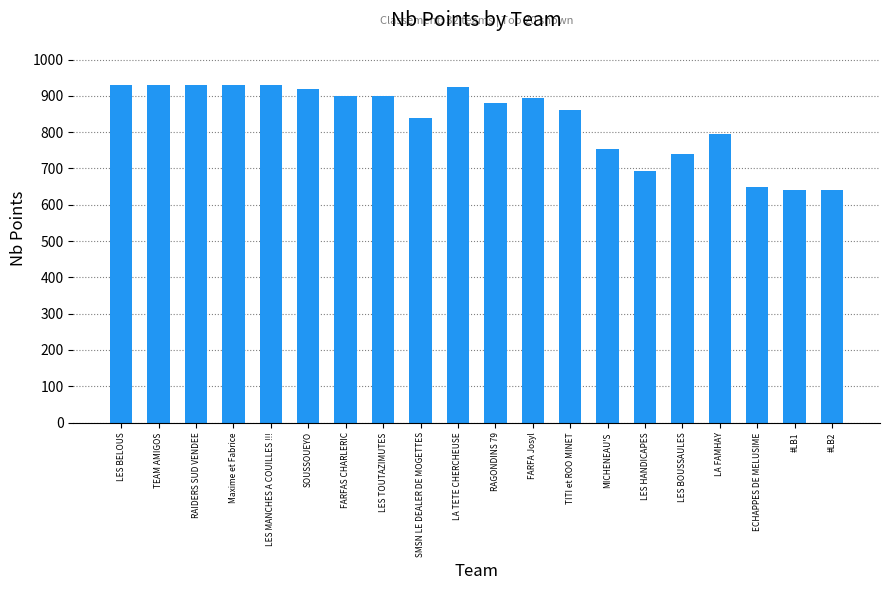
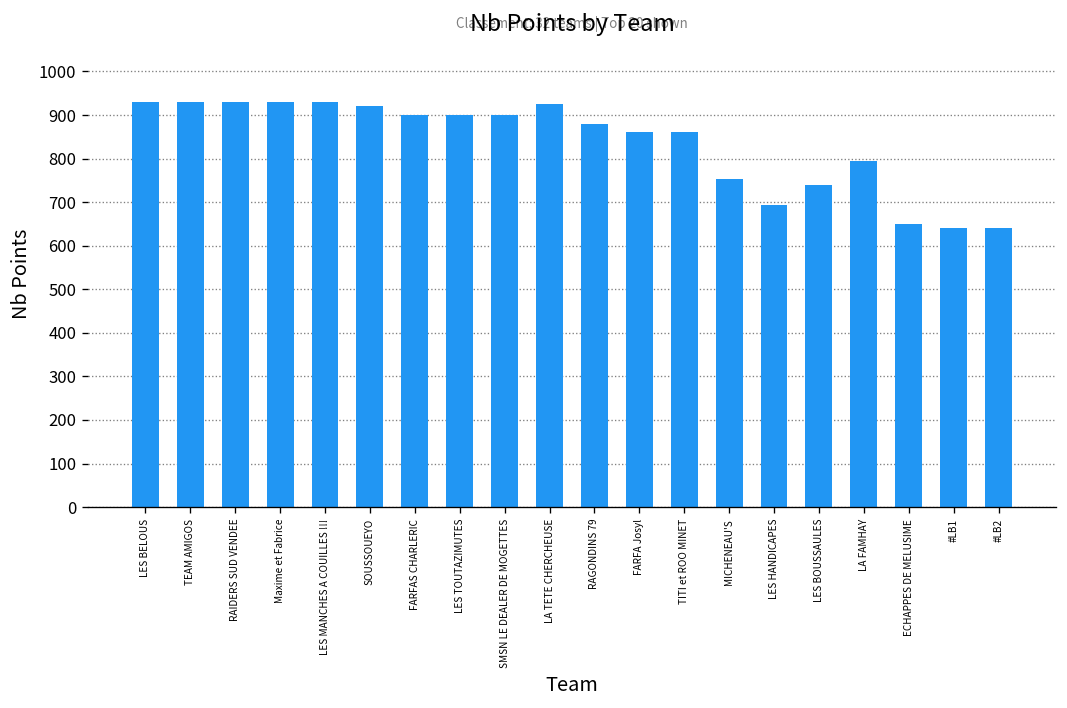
SMSN LE DEALER DE MOGETTES: 840 -> 900
FARFA Josyl: 890 -> 860
